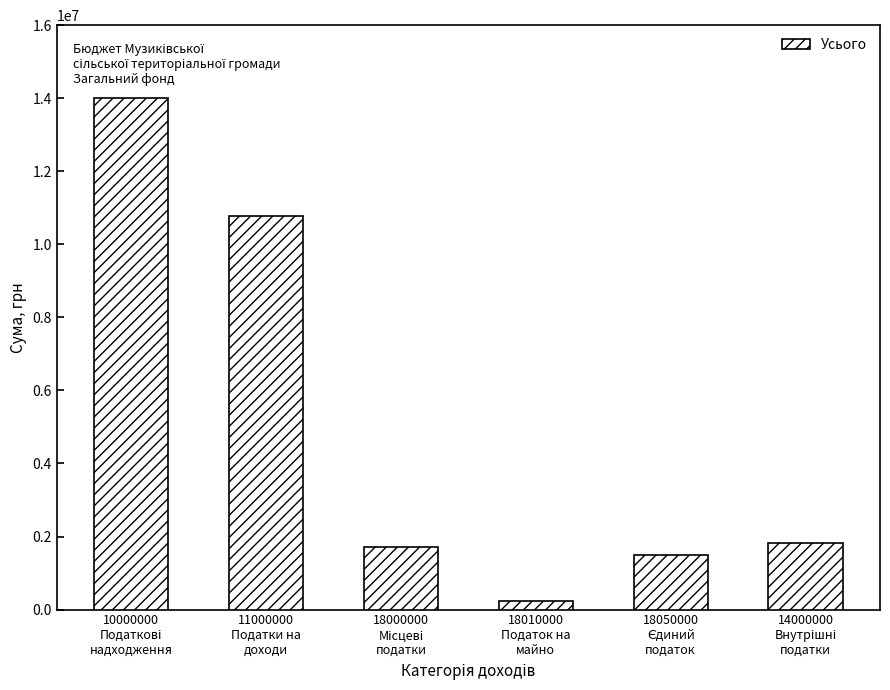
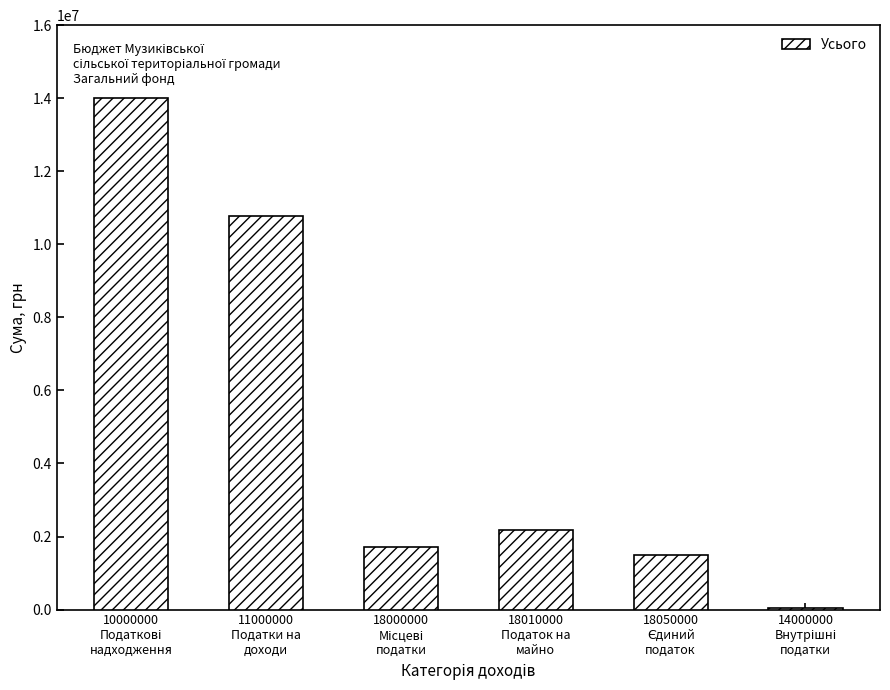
18010000 Податок на майно: 200000 -> 2200000
14000000 Внутрішні податки: 1800000 -> 0
